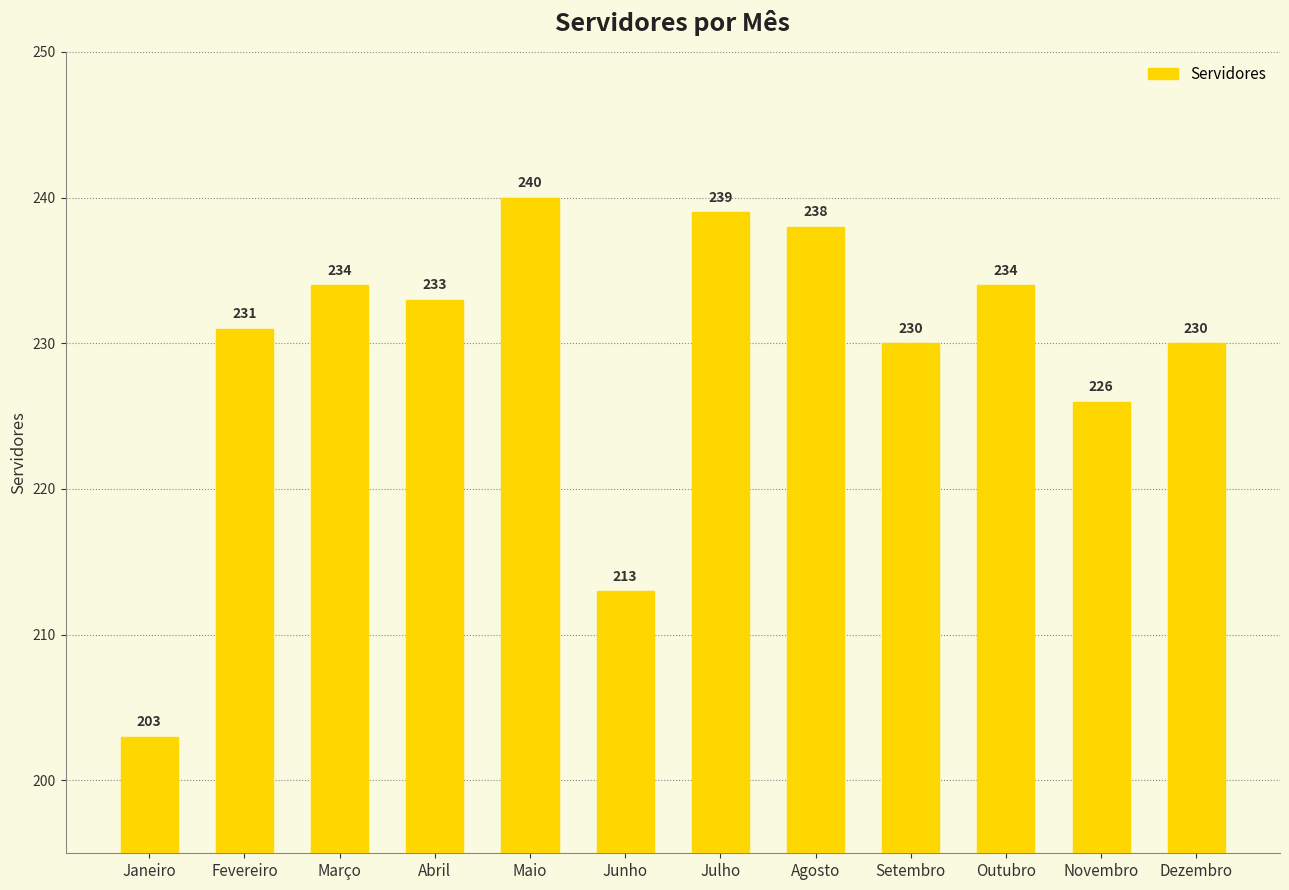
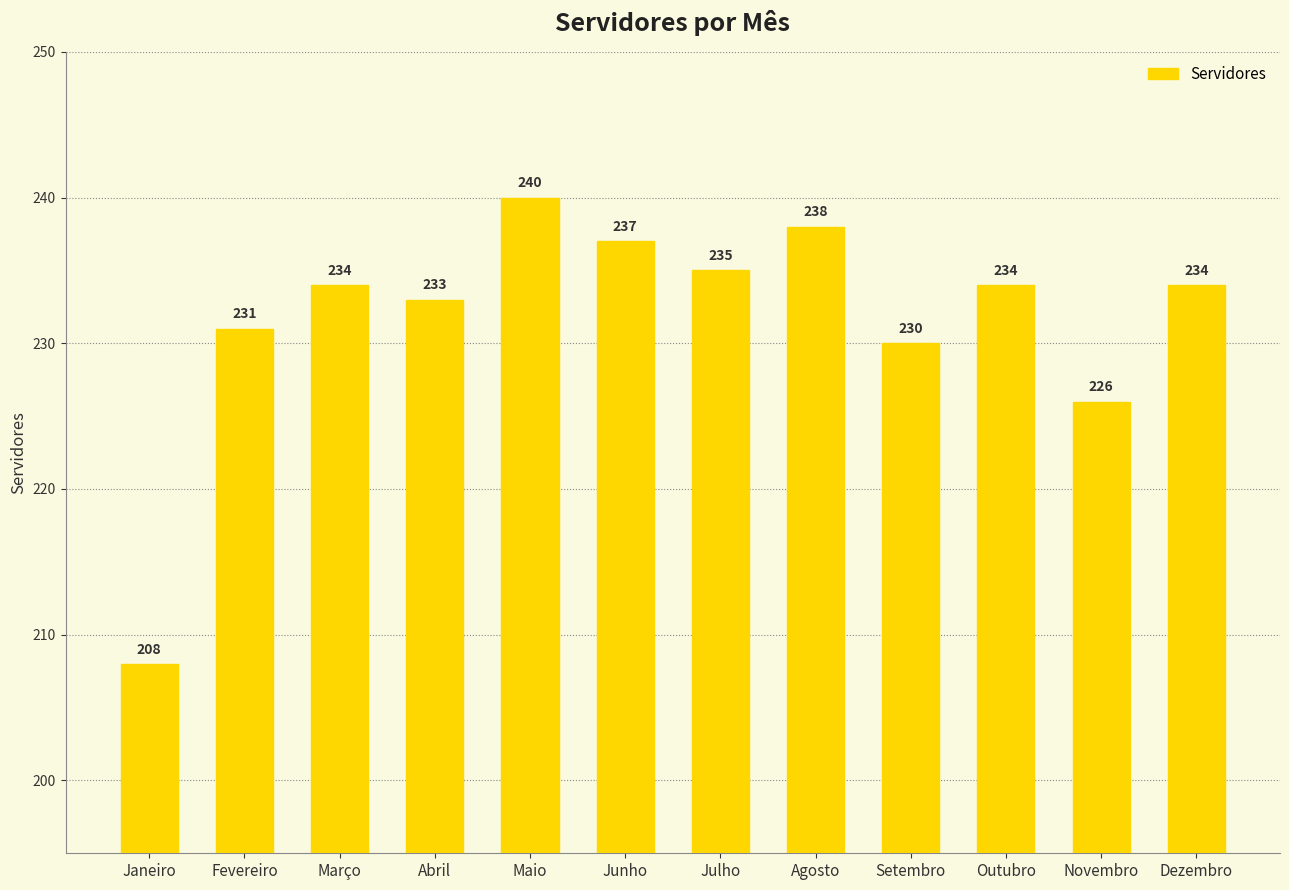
Janeiro: 203 -> 208
Junho: 213 -> 237
Julho: 239 -> 235
Dezembro: 230 -> 234
